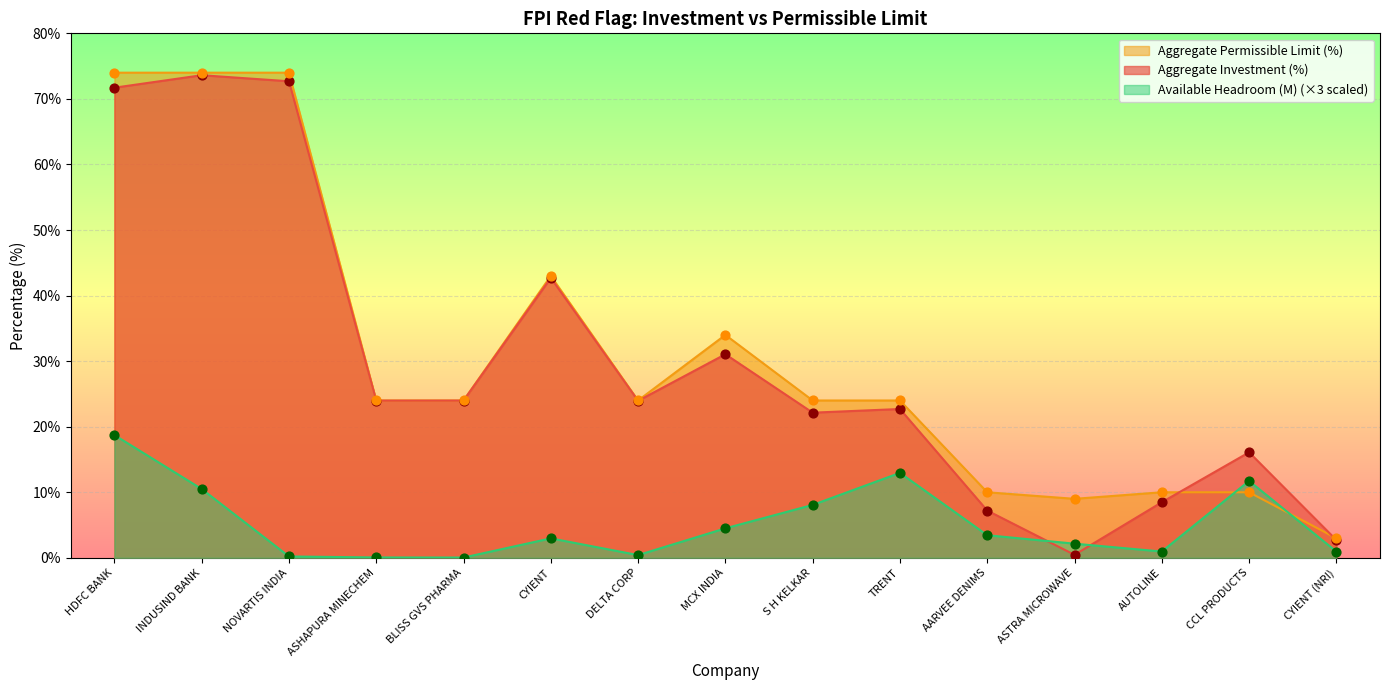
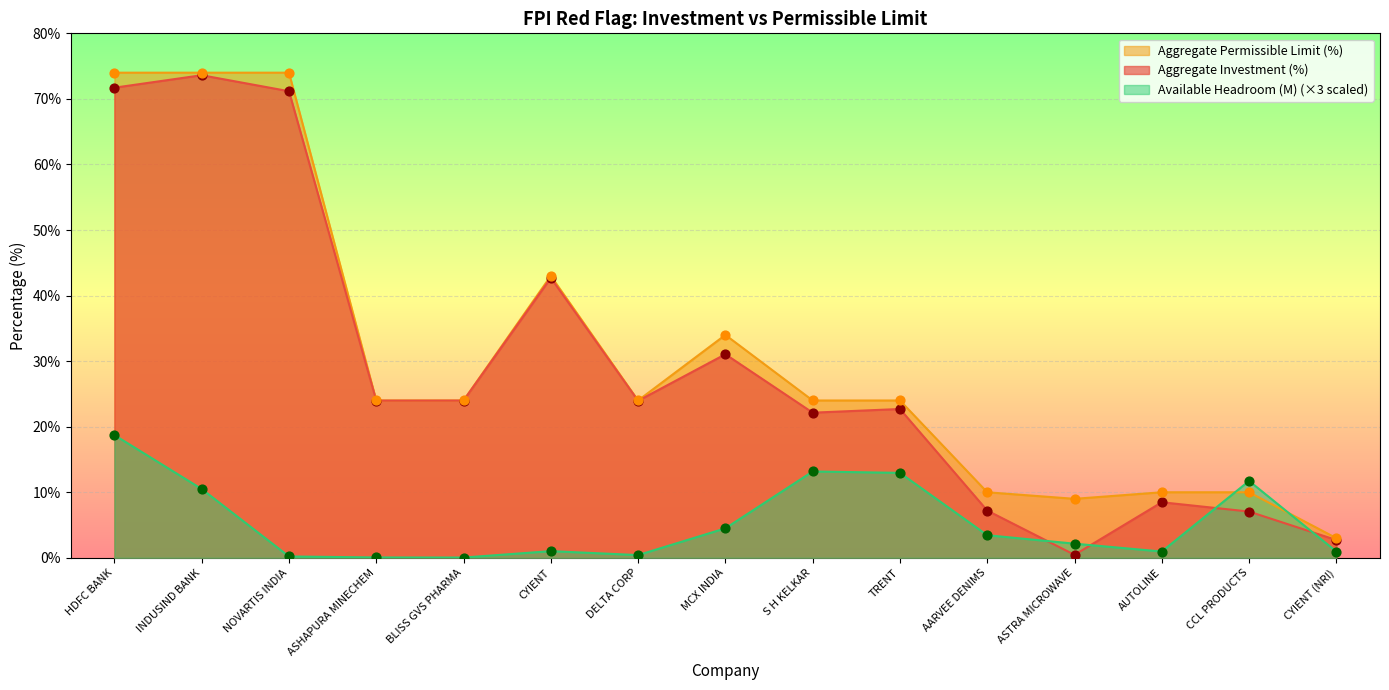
Aggregate Investment (%), NOVARTIS INDIA: 73% -> 71%
Available Headroom (M) (×3 scaled), CYIENT: 3% -> 1%
Available Headroom (M) (×3 scaled), S H KELKAR: 8% -> 13%
Aggregate Investment (%), CCL PRODUCTS: 16% -> 7%
